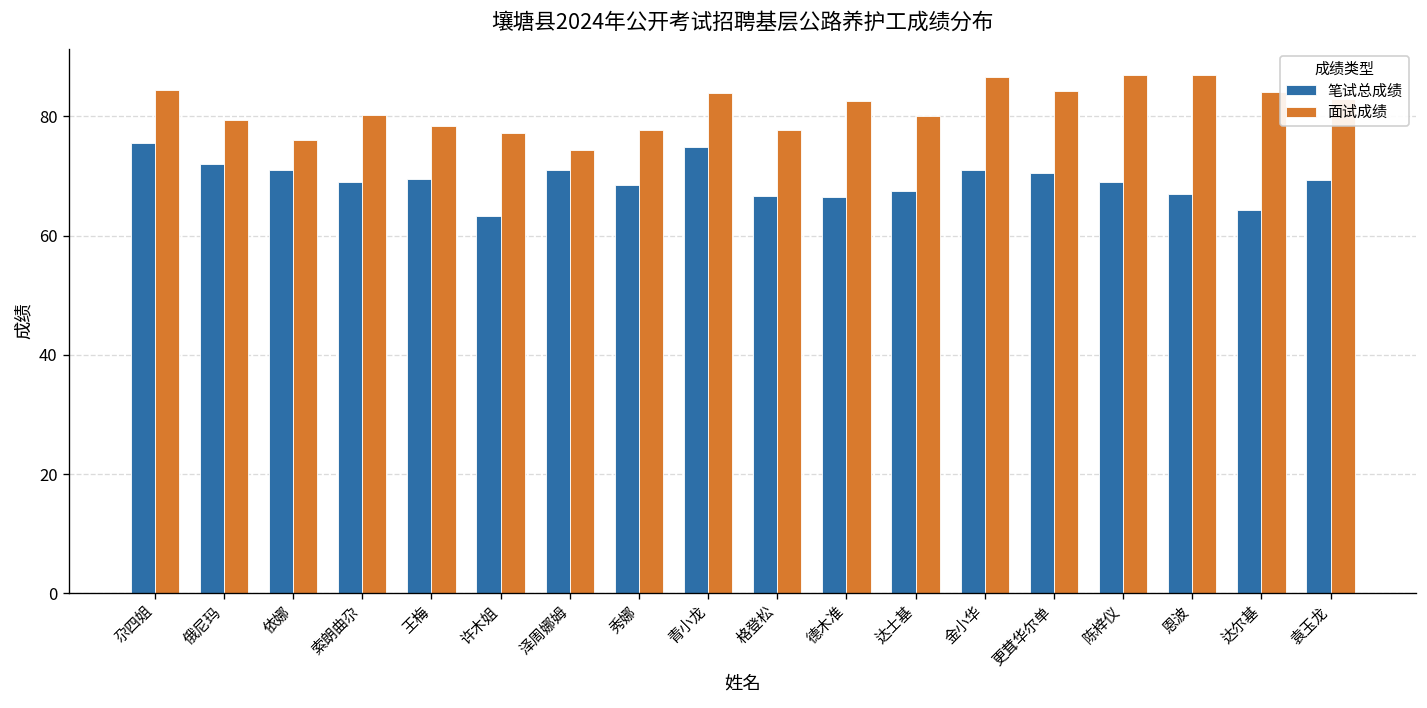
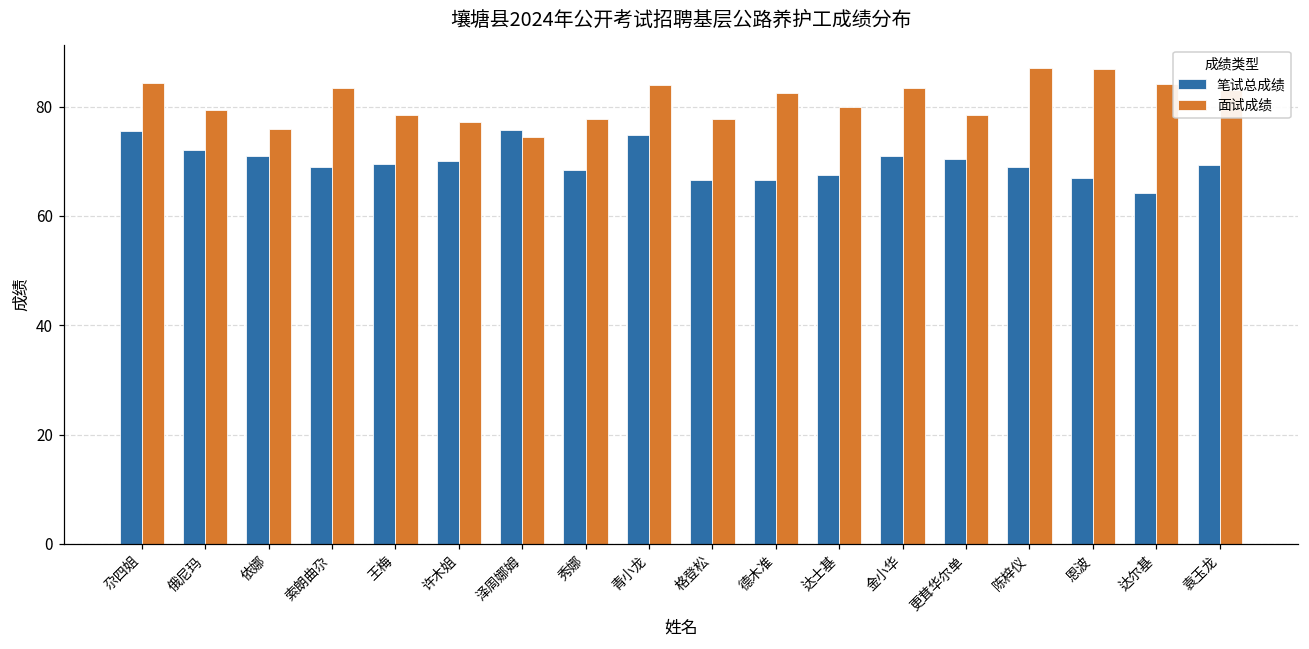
面试成绩, 索朗曲尕: 80 -> 83
笔试总成绩, 许木姐: 63 -> 70
笔试总成绩, 泽周娜姆: 71 -> 76
面试成绩, 金小华: 87 -> 84
面试成绩, 更茸华尔单: 84 -> 79
